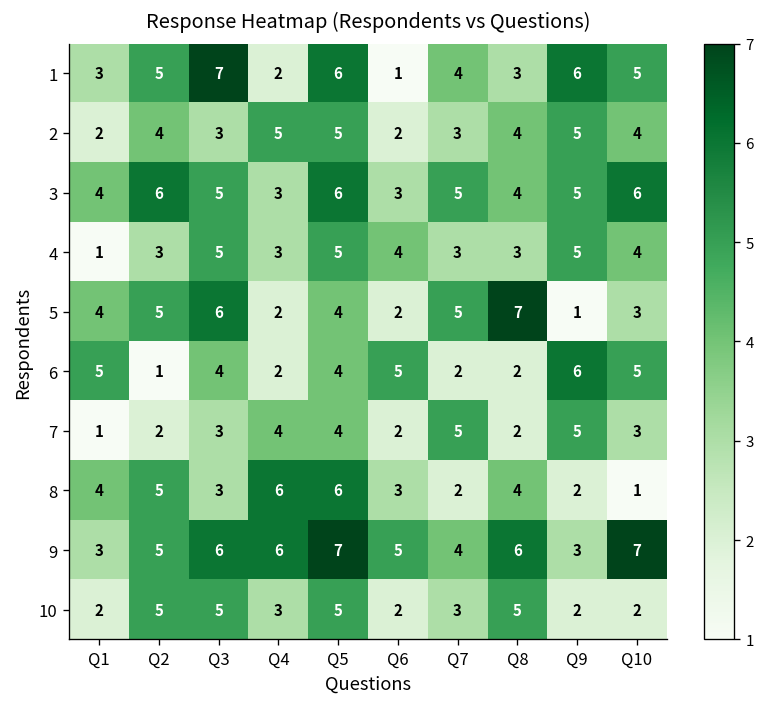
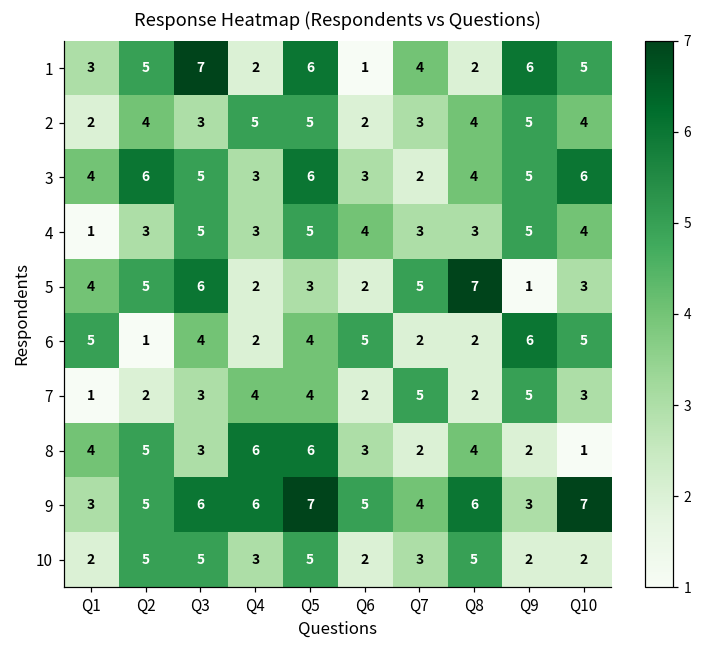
1, Q8: 3 -> 2
3, Q7: 5 -> 2
5, Q5: 4 -> 3
